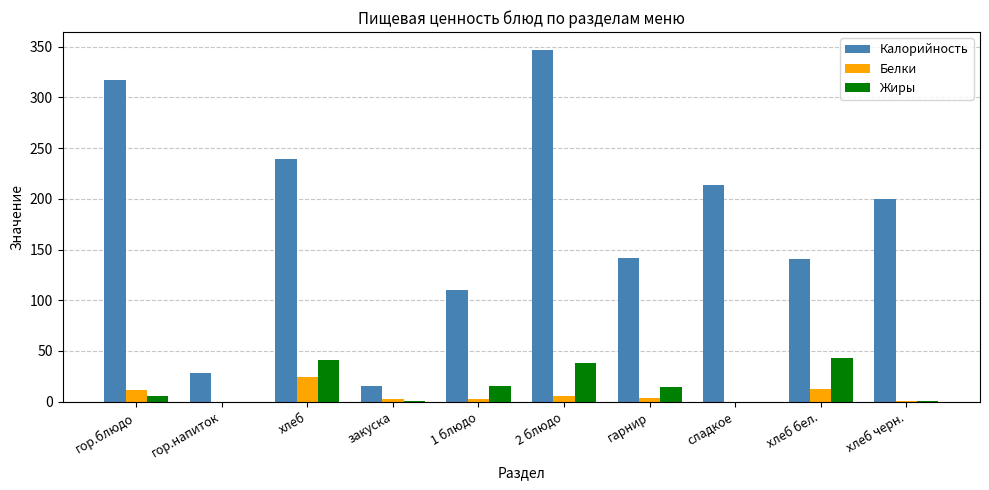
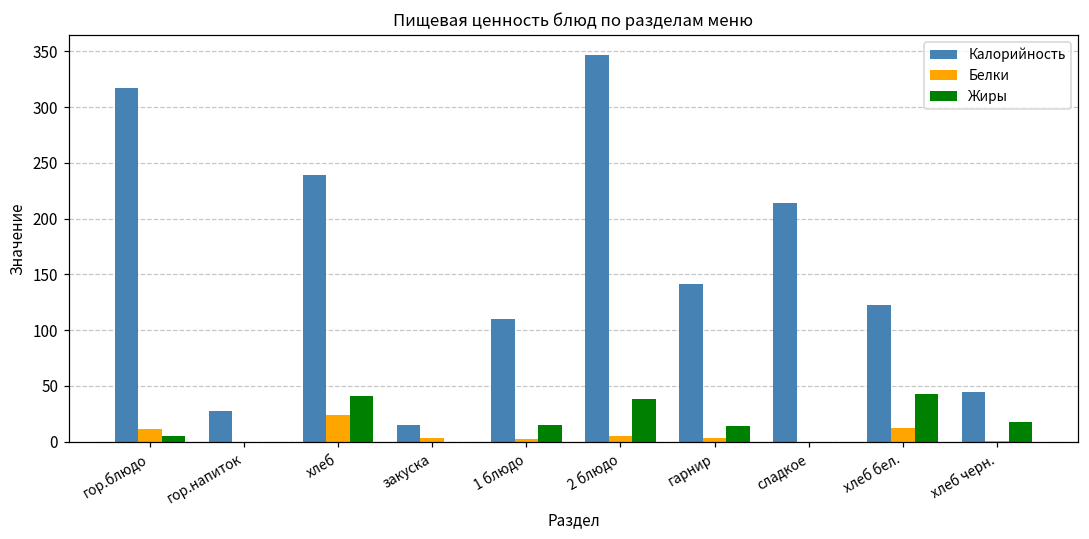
Калорийность, хлеб бел.: 141 -> 122
Калорийность, хлеб черн.: 200 -> 45
Жиры, хлеб черн.: 0 -> 18
